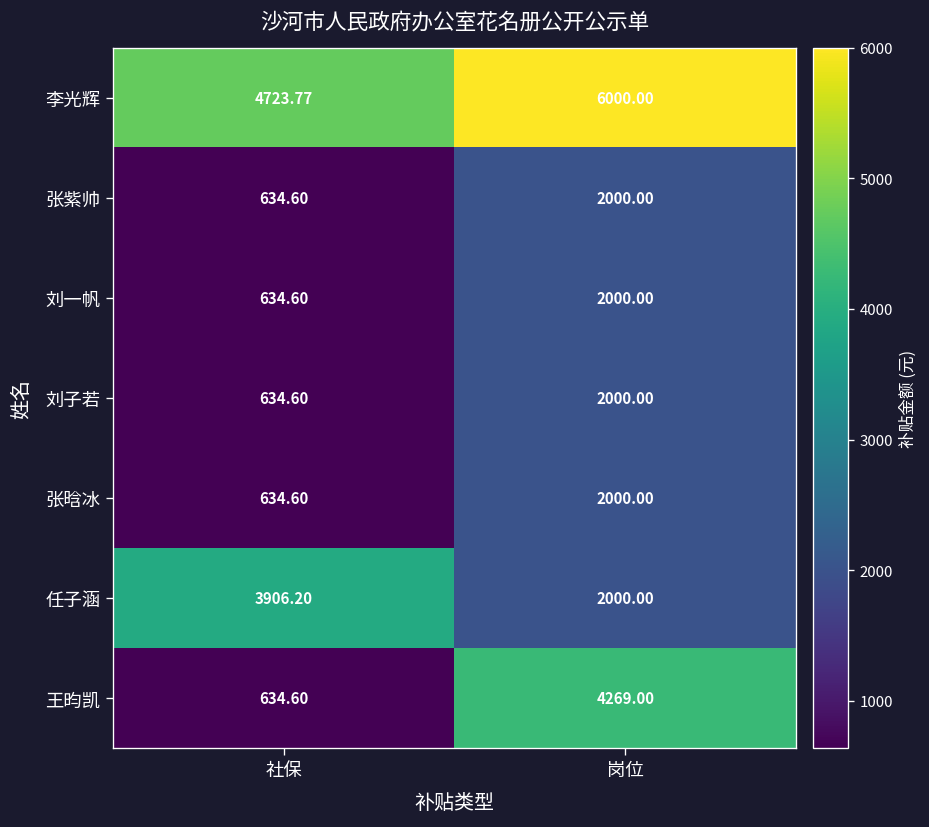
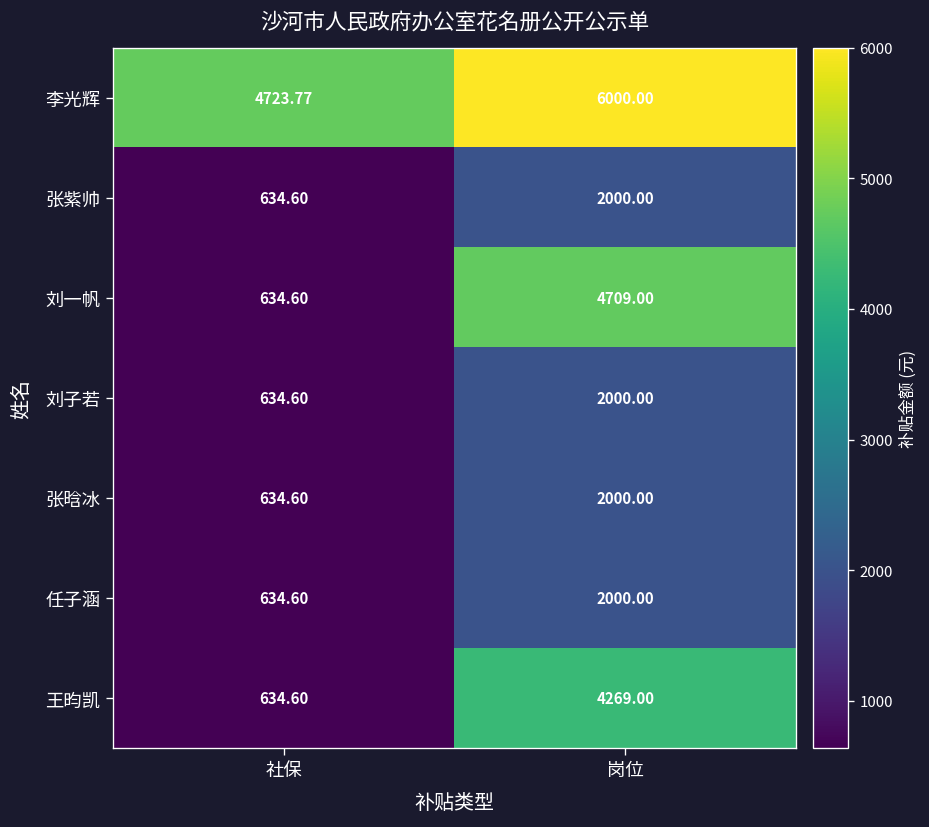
刘一帆, 岗位: 2000.00 -> 4709.00
任子涵, 社保: 3906.20 -> 634.60
